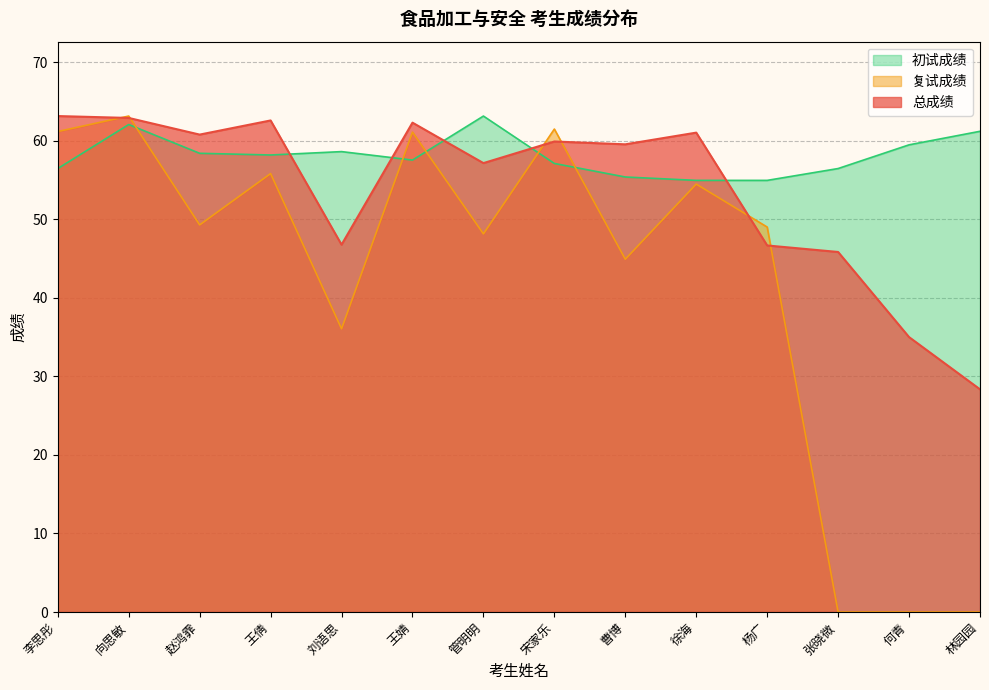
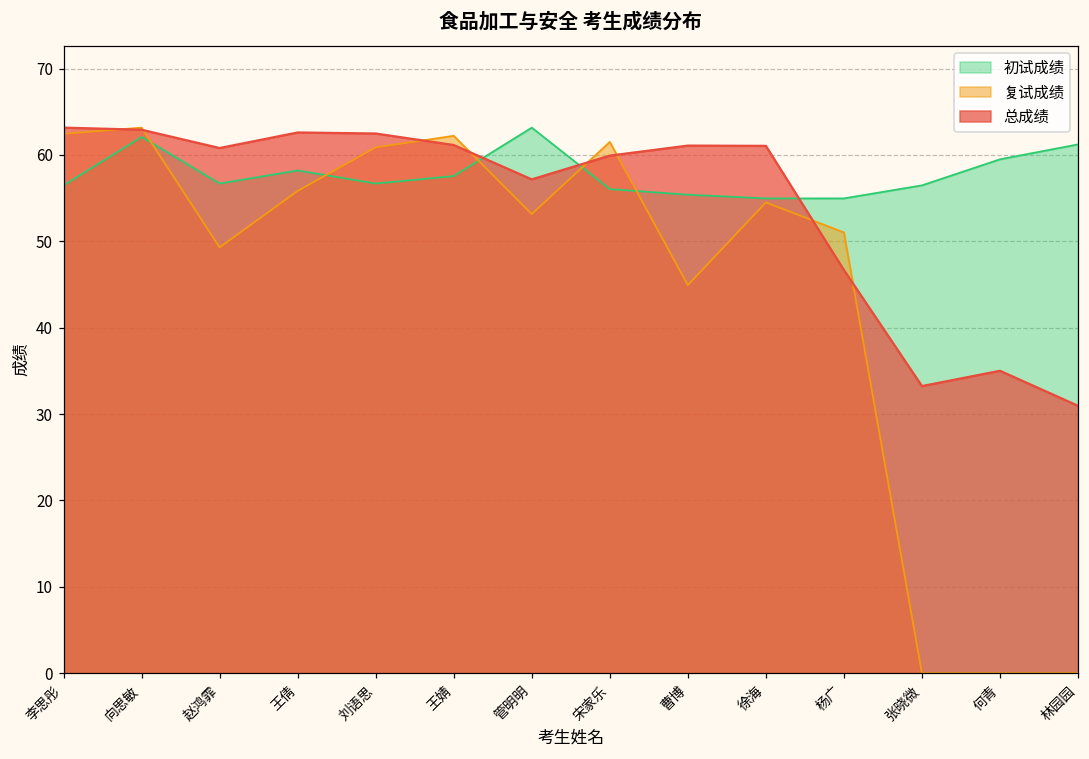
复试成绩, 李思彤: 61 -> 62
初试成绩, 赵鸿霏: 58 -> 57
初试成绩, 刘语思: 59 -> 57
复试成绩, 刘语思: 36 -> 61
总成绩, 刘语思: 47 -> 62
复试成绩, 王婧: 61 -> 62
总成绩, 王婧: 62 -> 61
复试成绩, 管明明: 48 -> 53
初试成绩, 宋家乐: 57 -> 56
总成绩, 曹博: 60 -> 61
复试成绩, 杨广: 49 -> 51
总成绩, 张晓微: 46 -> 33
总成绩, 林园园: 28 -> 31
